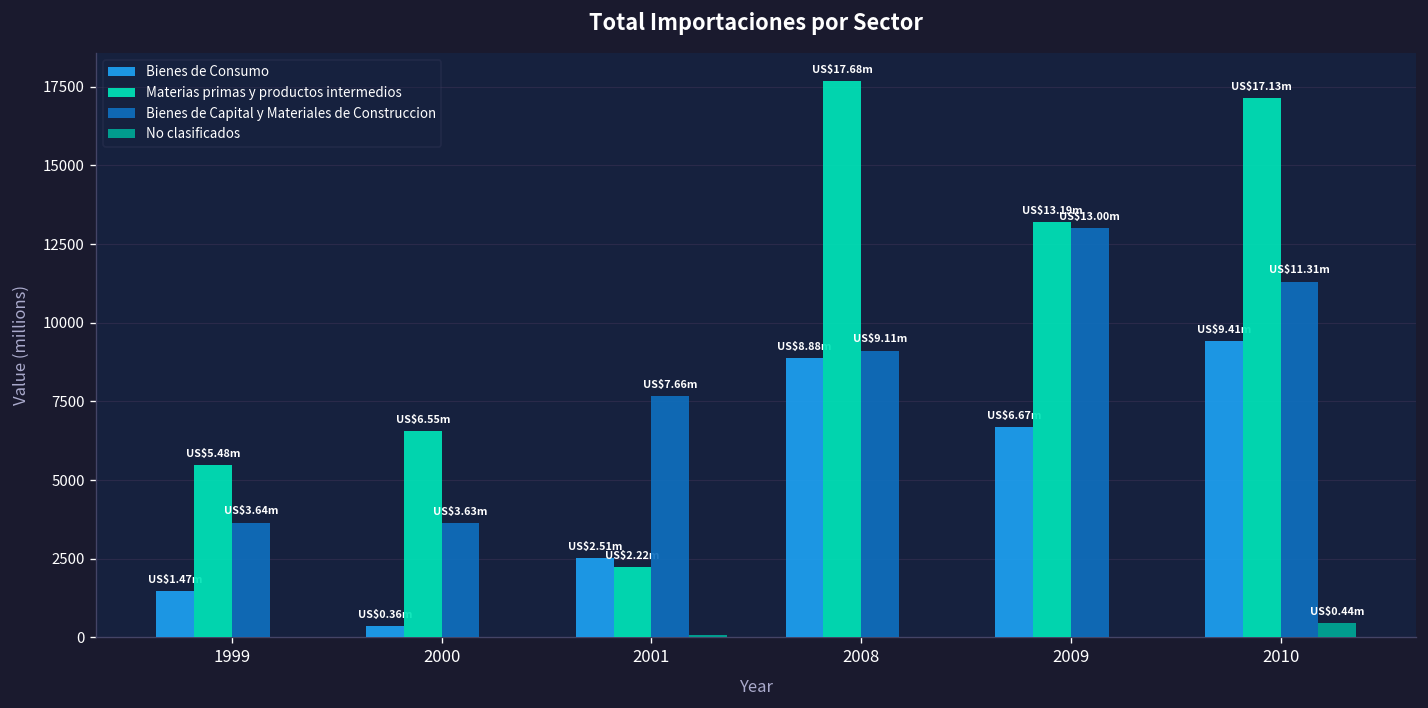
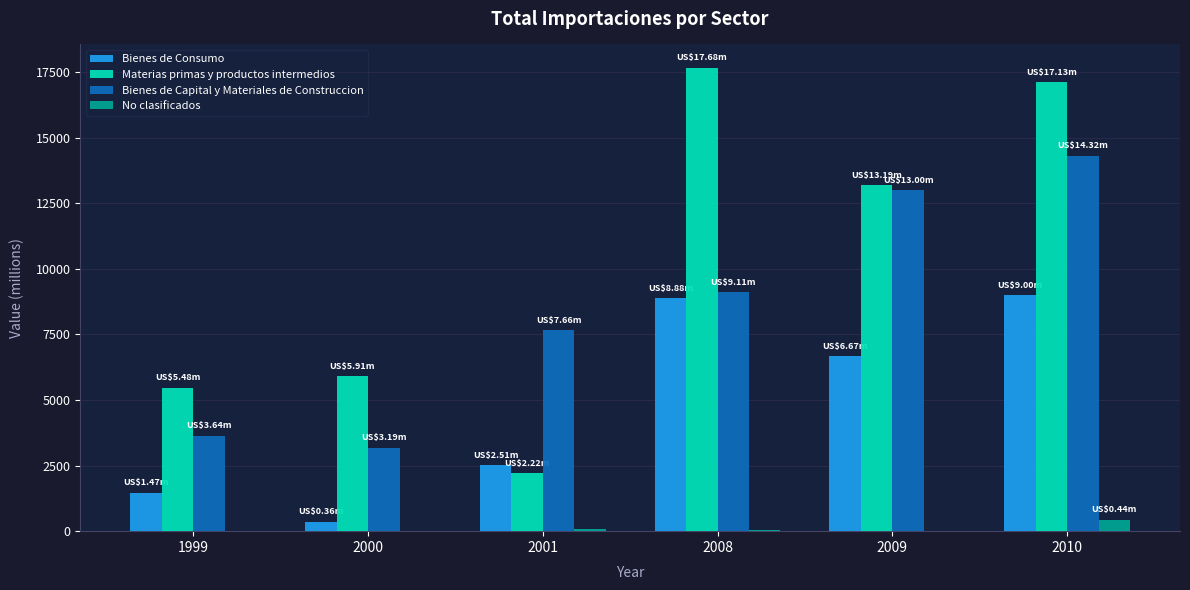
Materias primas y productos intermedios, 2000: $6.55m -> $5.91m
Bienes de Capital y Materiales de Construccion, 2000: $3.63m -> $3.19m
Bienes de Consumo, 2010: $9.41m -> $9.00m
Bienes de Capital y Materiales de Construccion, 2010: $11.31m -> $14.32m
